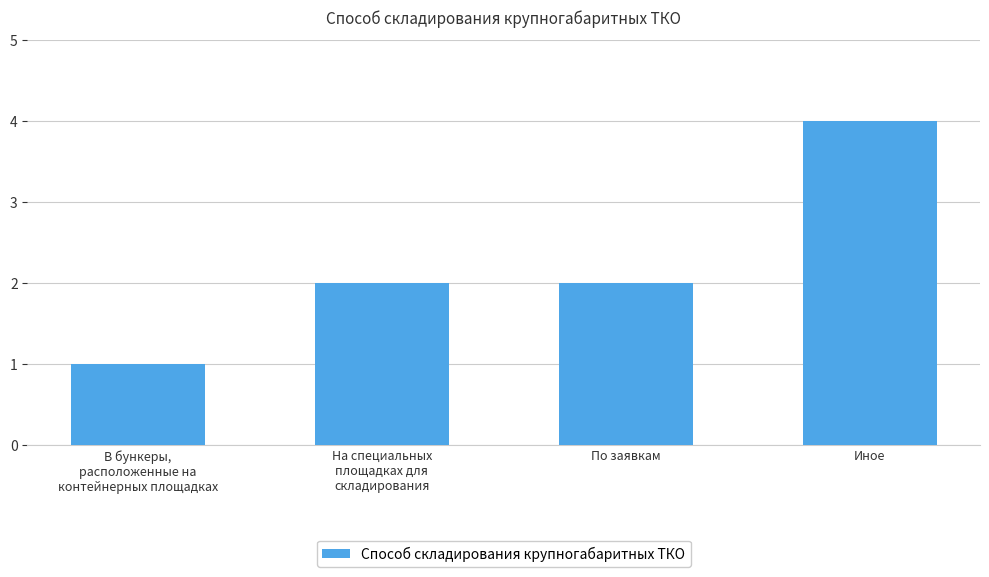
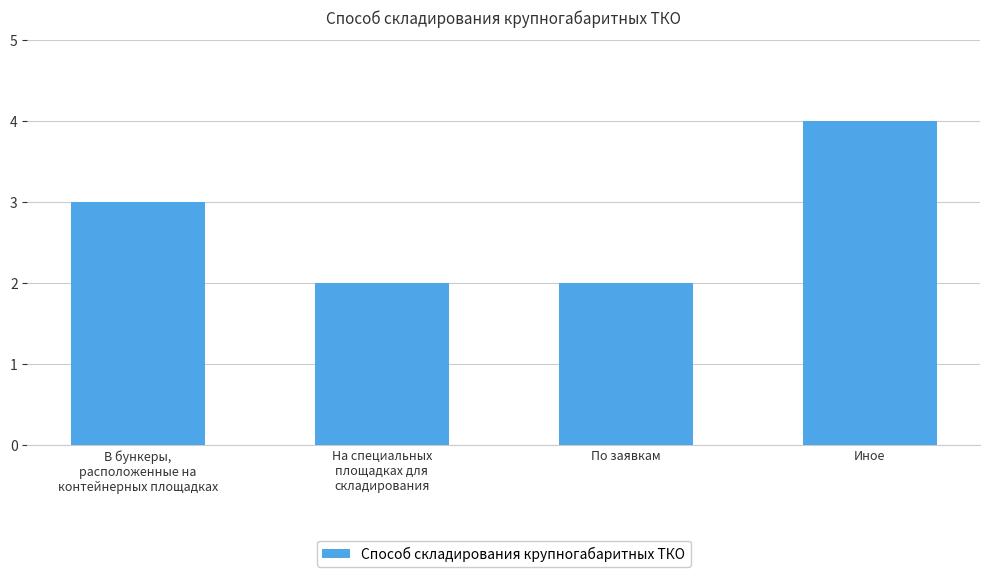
В бункеры, расположенные на контейнерных площадках: 1 -> 3
